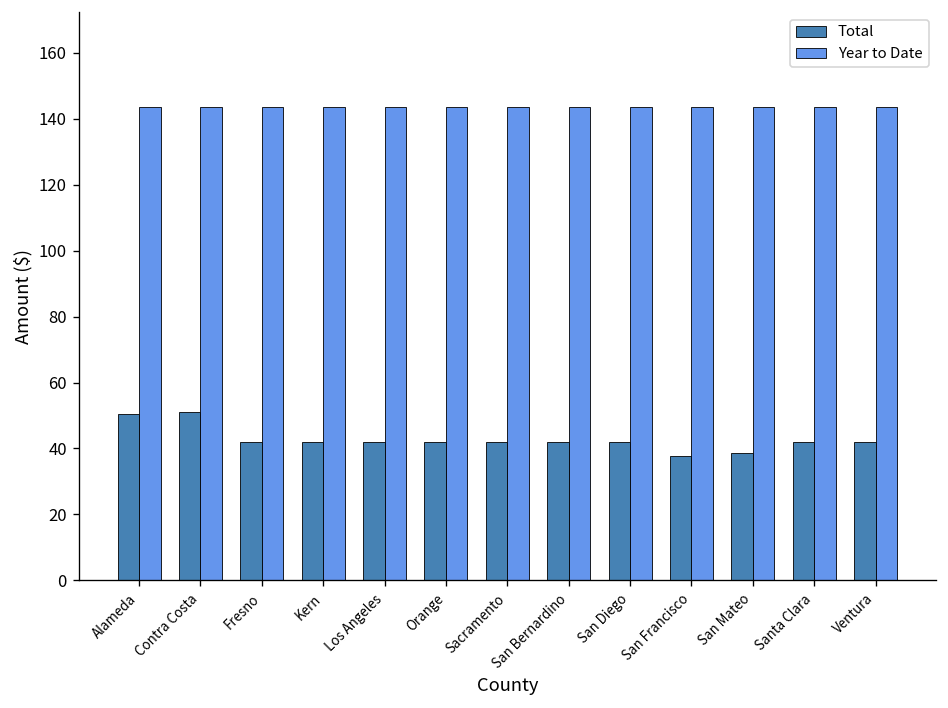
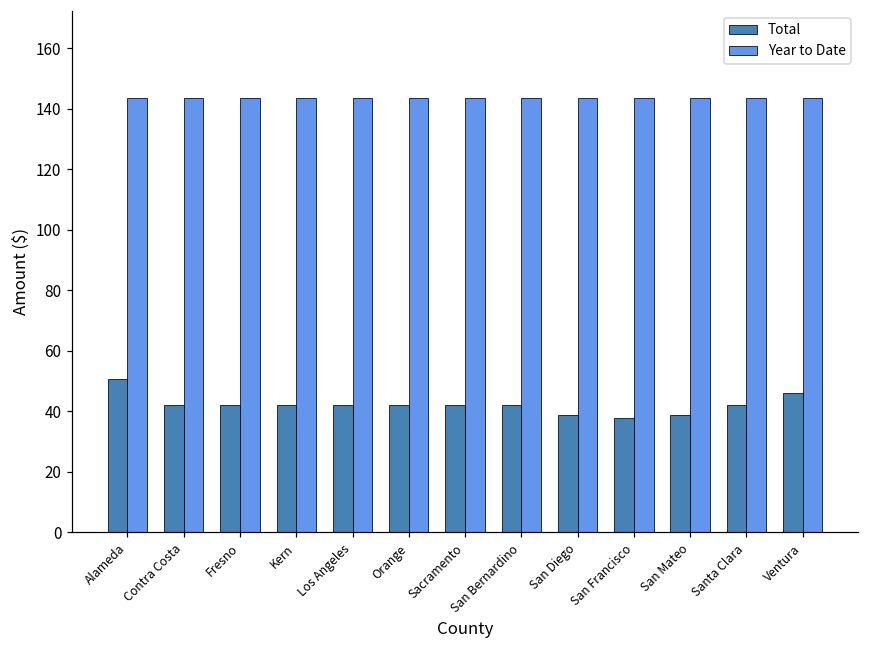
Total, Contra Costa: 51 -> 42
Total, San Diego: 42 -> 39
Total, Ventura: 42 -> 46
